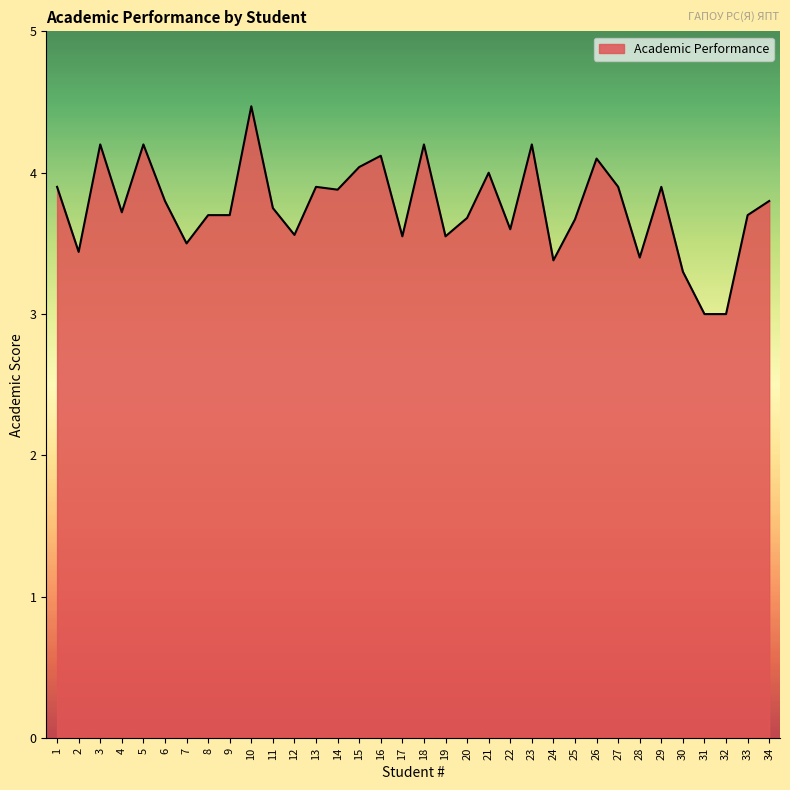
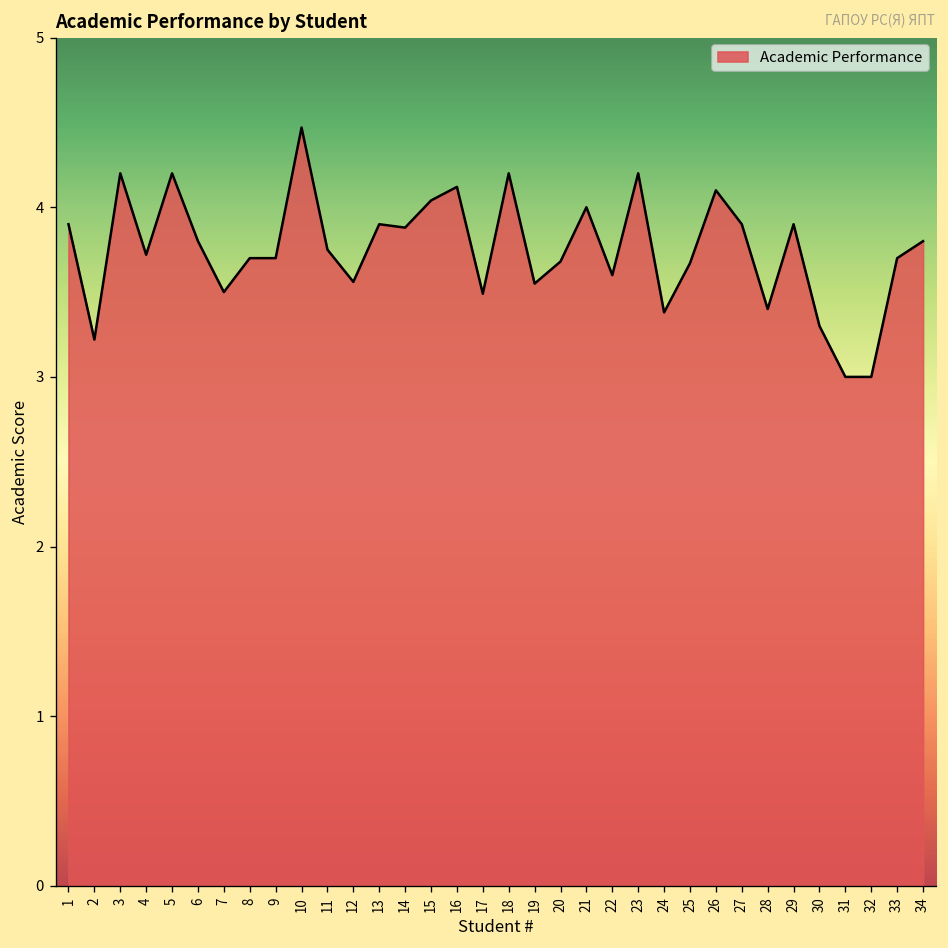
2: 3.44 -> 3.22
17: 3.55 -> 3.49
